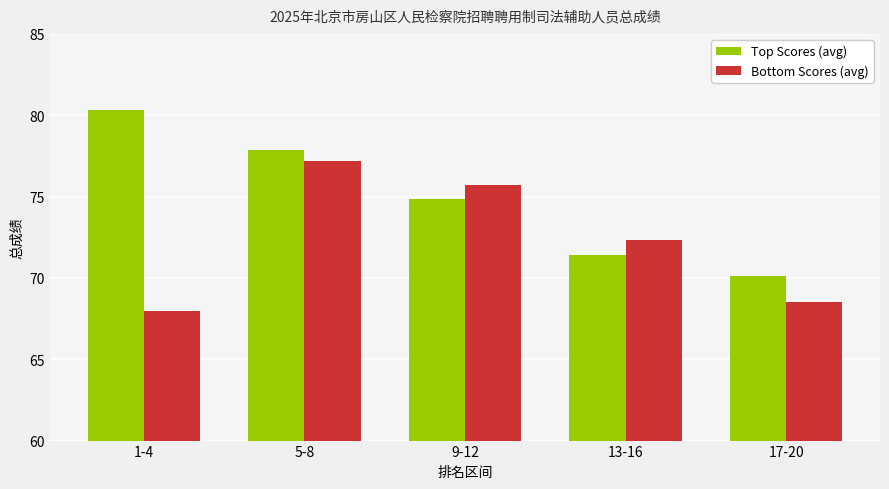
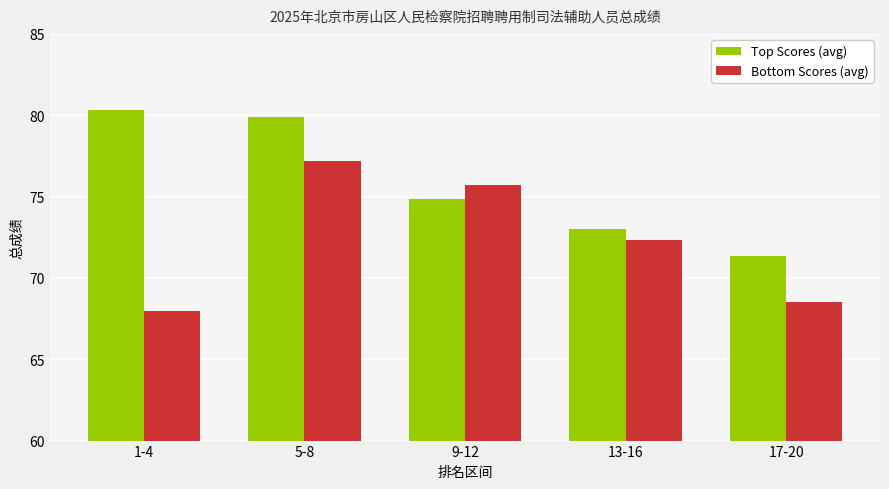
Top Scores (avg), 5-8: 77.8 -> 79.9
Top Scores (avg), 13-16: 71.4 -> 73.0
Top Scores (avg), 17-20: 70.1 -> 71.3
